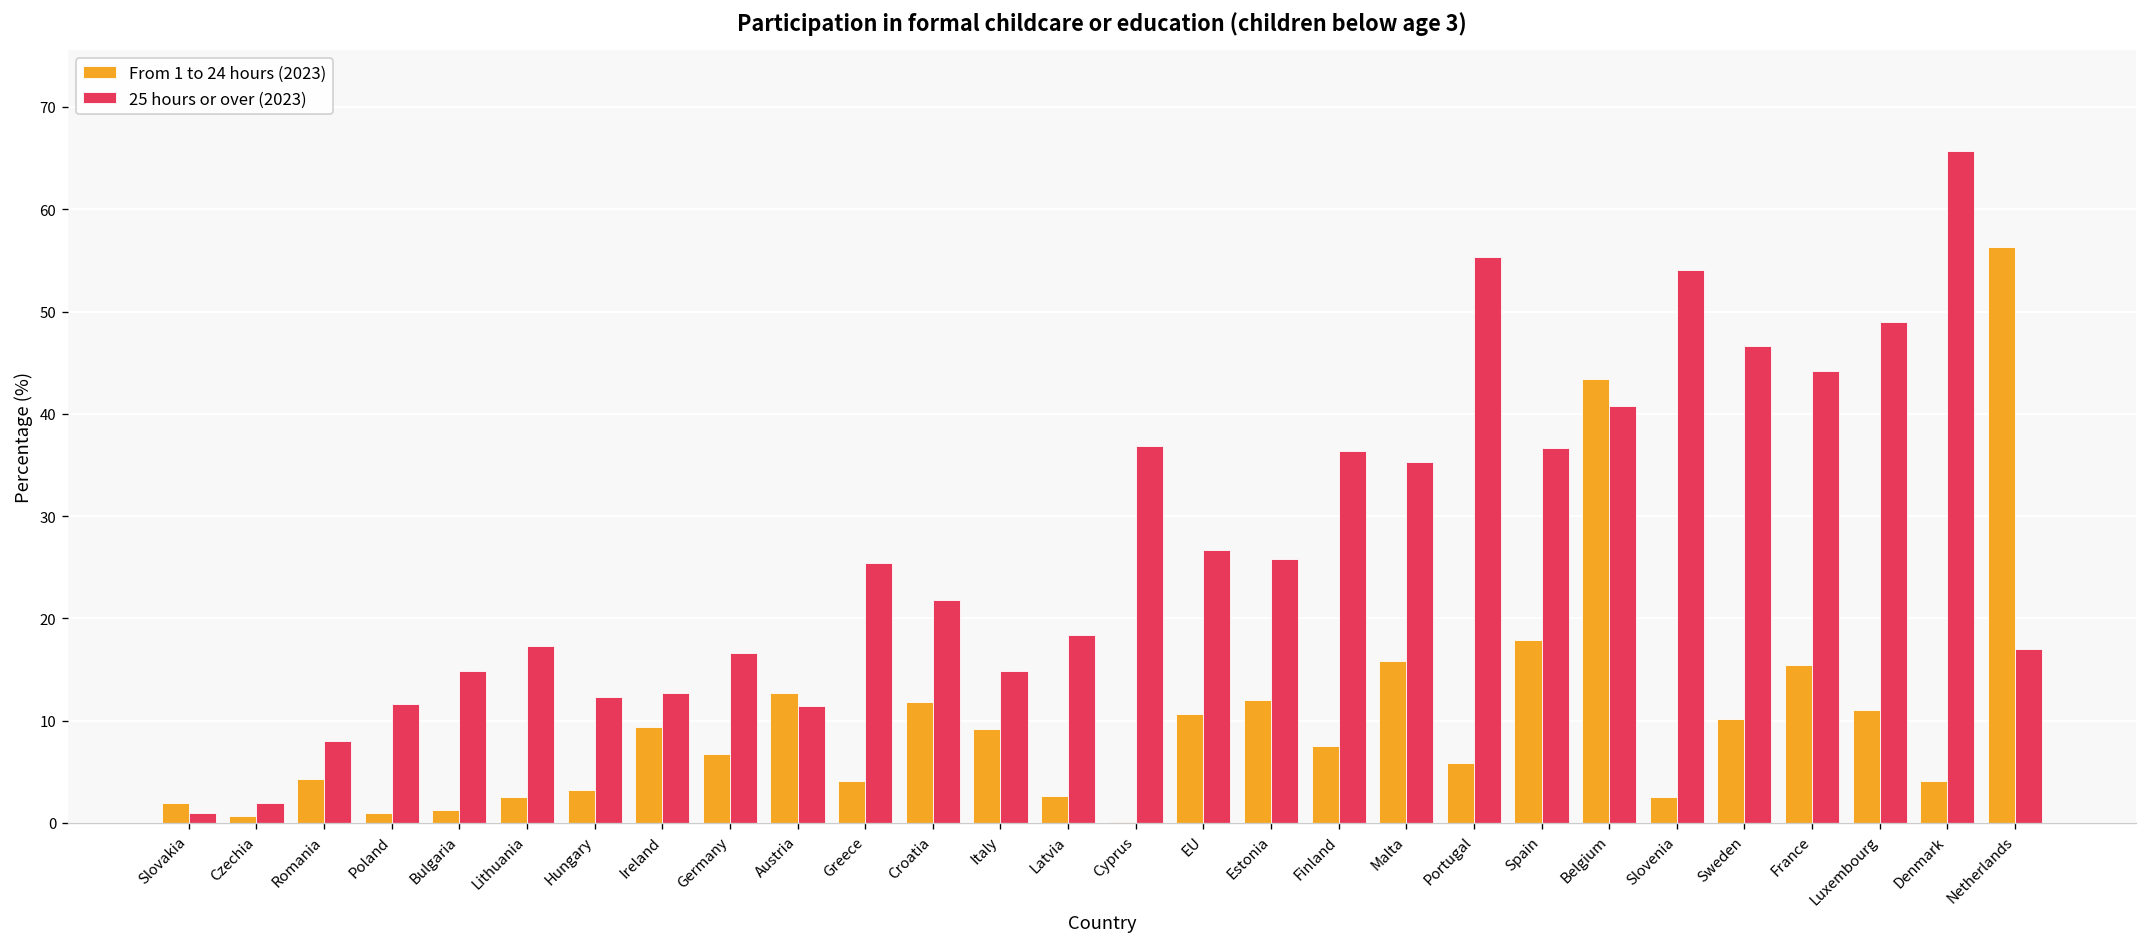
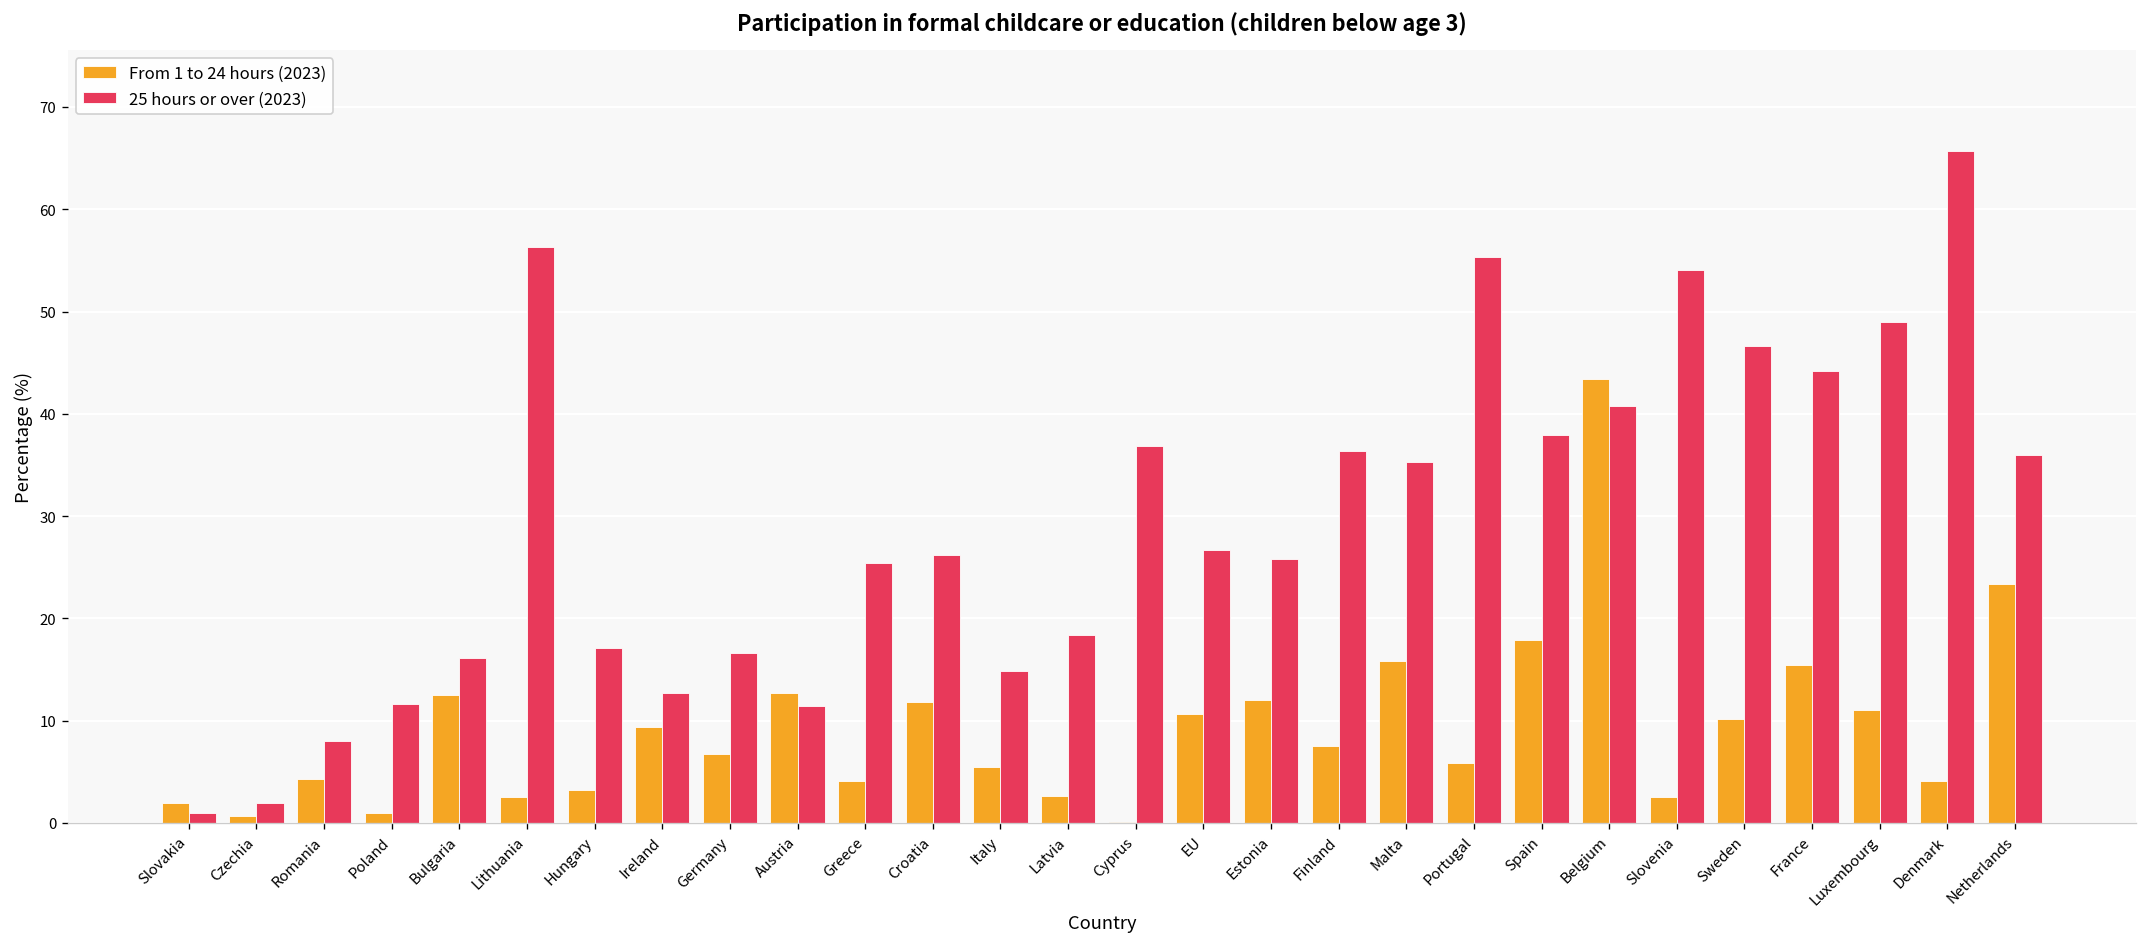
From 1 to 24 hours (2023), Bulgaria: 1 -> 13
25 hours or over (2023), Bulgaria: 15 -> 16
25 hours or over (2023), Lithuania: 17 -> 56
25 hours or over (2023), Hungary: 12 -> 17
25 hours or over (2023), Croatia: 22 -> 26
From 1 to 24 hours (2023), Italy: 9 -> 6
25 hours or over (2023), Spain: 37 -> 38
From 1 to 24 hours (2023), Netherlands: 56 -> 23
25 hours or over (2023), Netherlands: 17 -> 36
